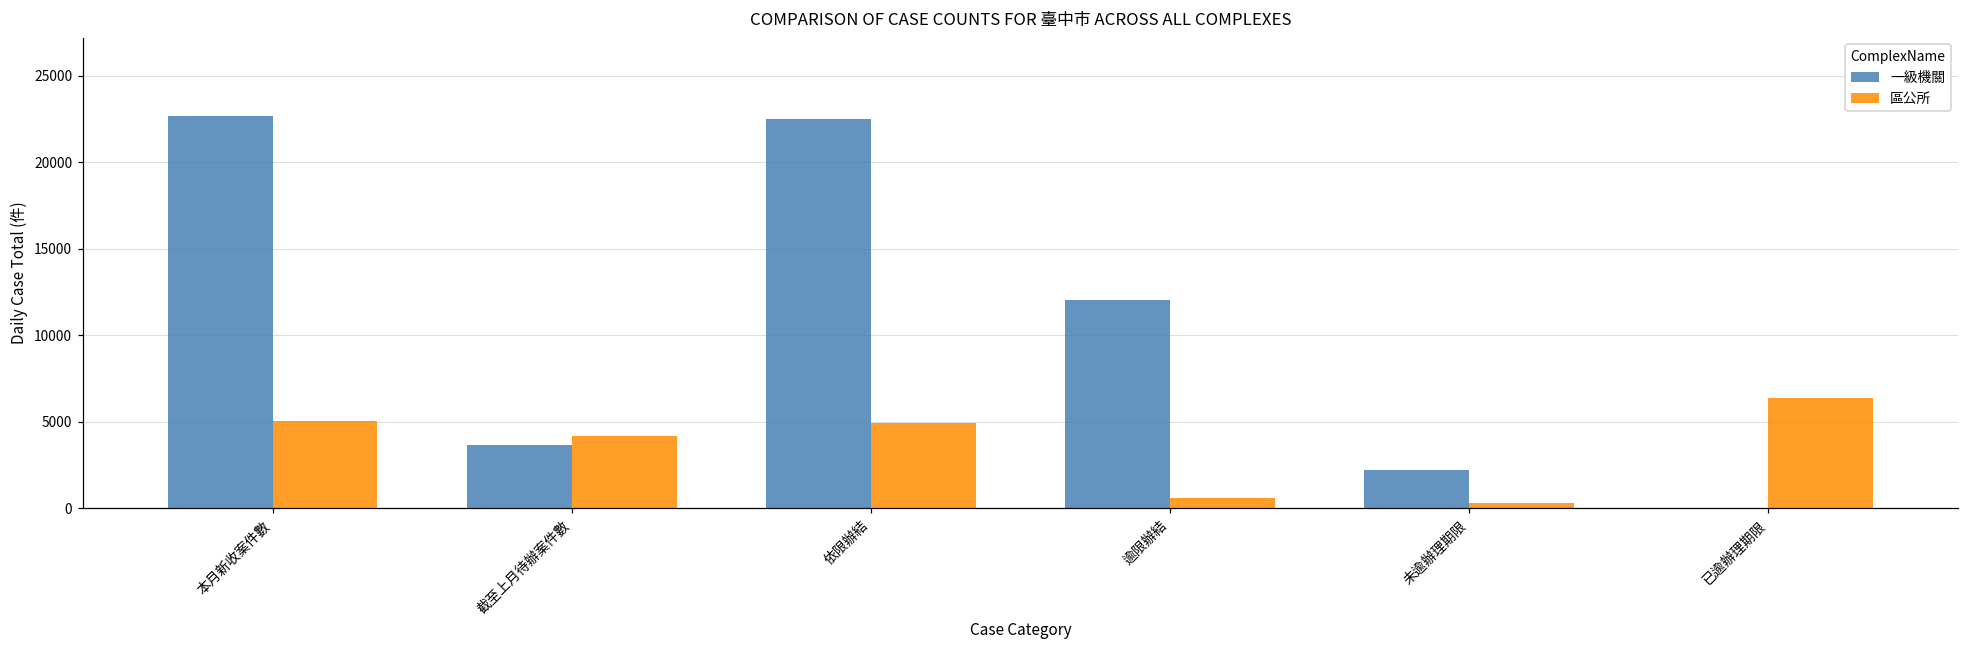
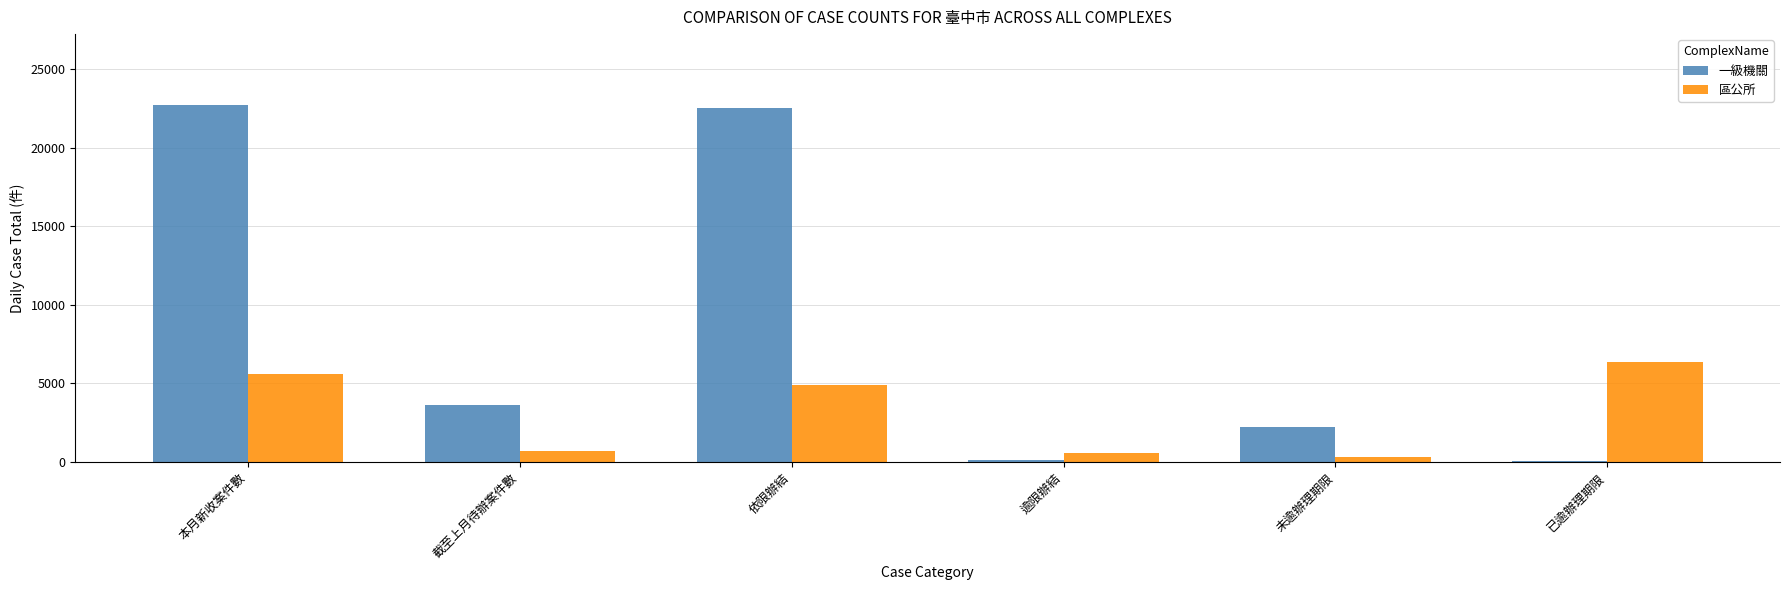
區公所, 本月新收案件數: 5100 -> 5600
區公所, 截至上月待辦案件數: 4200 -> 700
一級機關, 逾限辦結: 12100 -> 100
